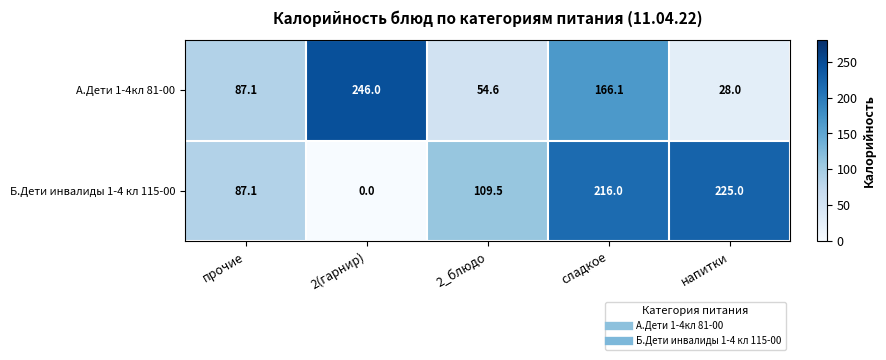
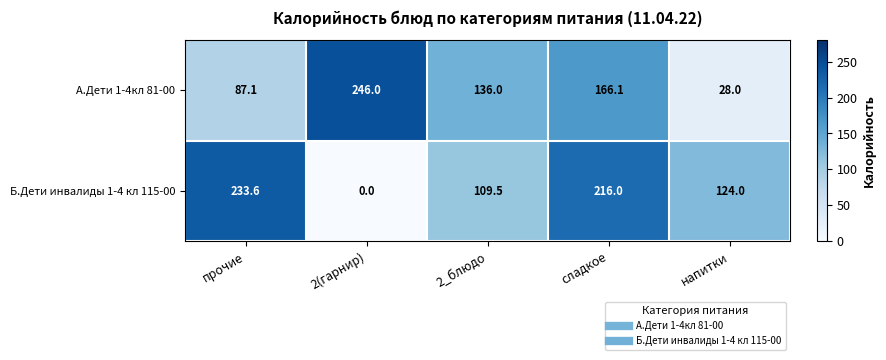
А.Дети 1-4кл 81-00, 2_блюдо: 54.6 -> 136.0
Б.Дети инвалиды 1-4 кл 115-00, прочие: 87.1 -> 233.6
Б.Дети инвалиды 1-4 кл 115-00, напитки: 225.0 -> 124.0
